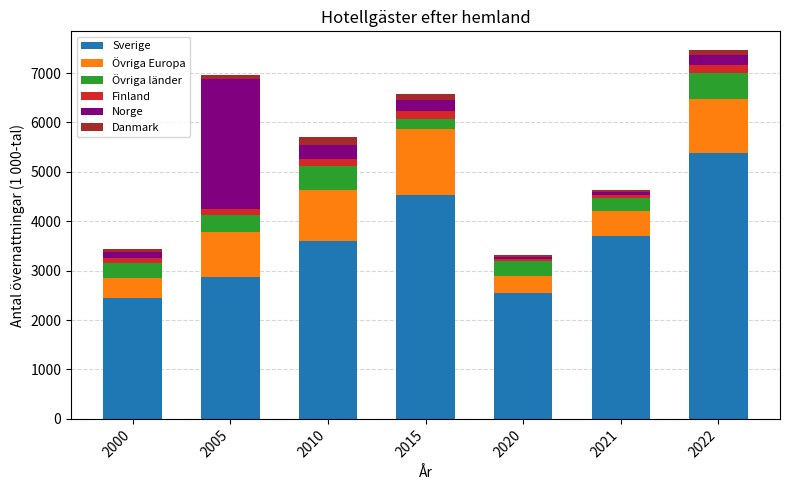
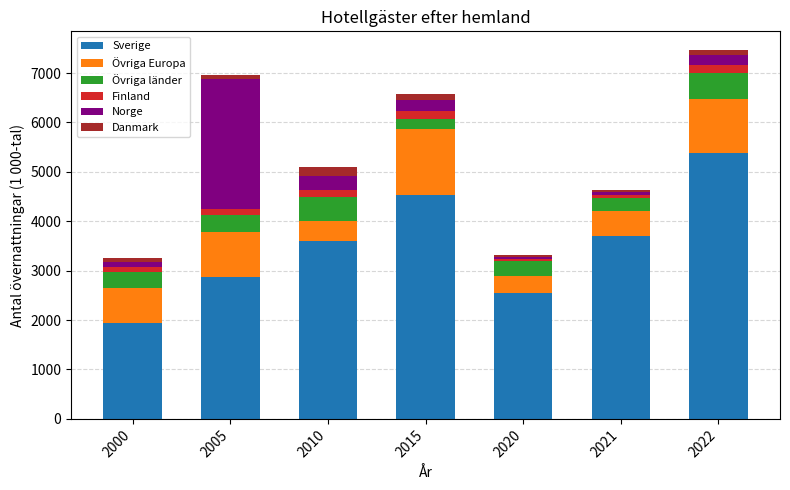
Sverige, 2000: 2400 -> 1900
Övriga Europa, 2000: 400 -> 700
Övriga Europa, 2010: 1000 -> 400
